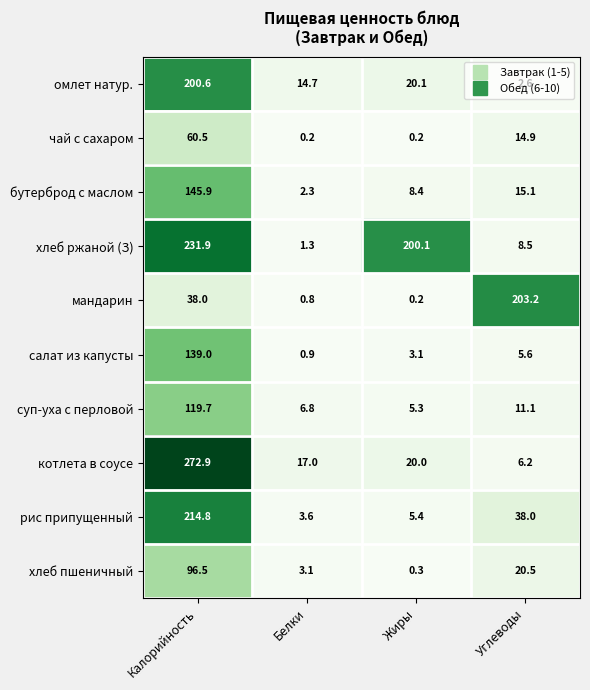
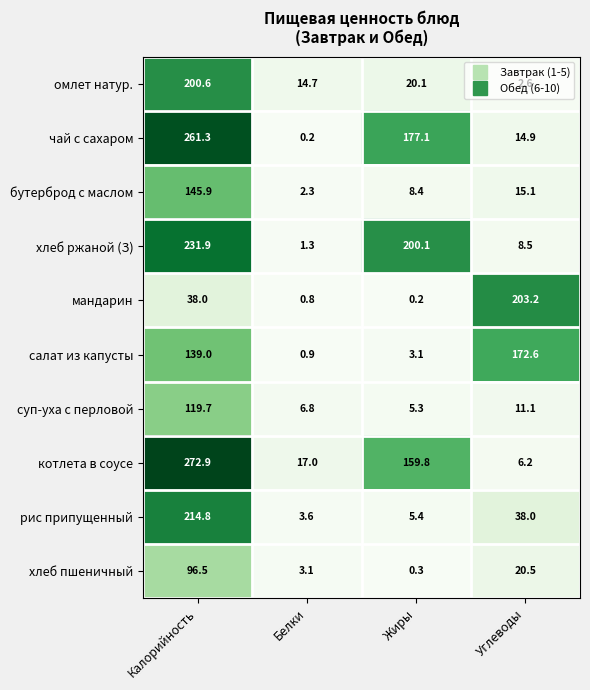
чай с сахаром, Калорийность: 60.5 -> 261.3
чай с сахаром, Жиры: 0.2 -> 177.1
салат из капусты, Углеводы: 5.6 -> 172.6
котлета в соусе, Жиры: 20.0 -> 159.8
